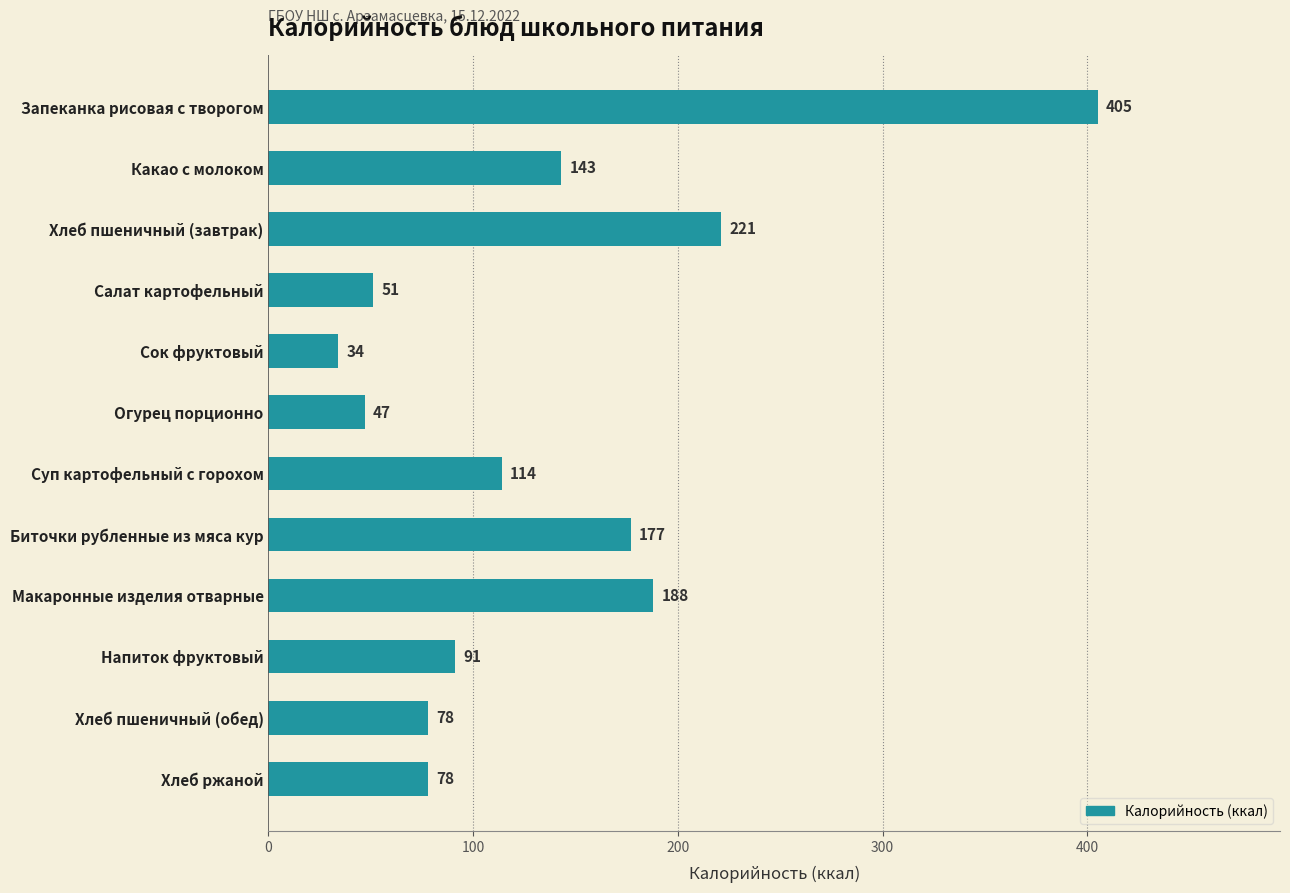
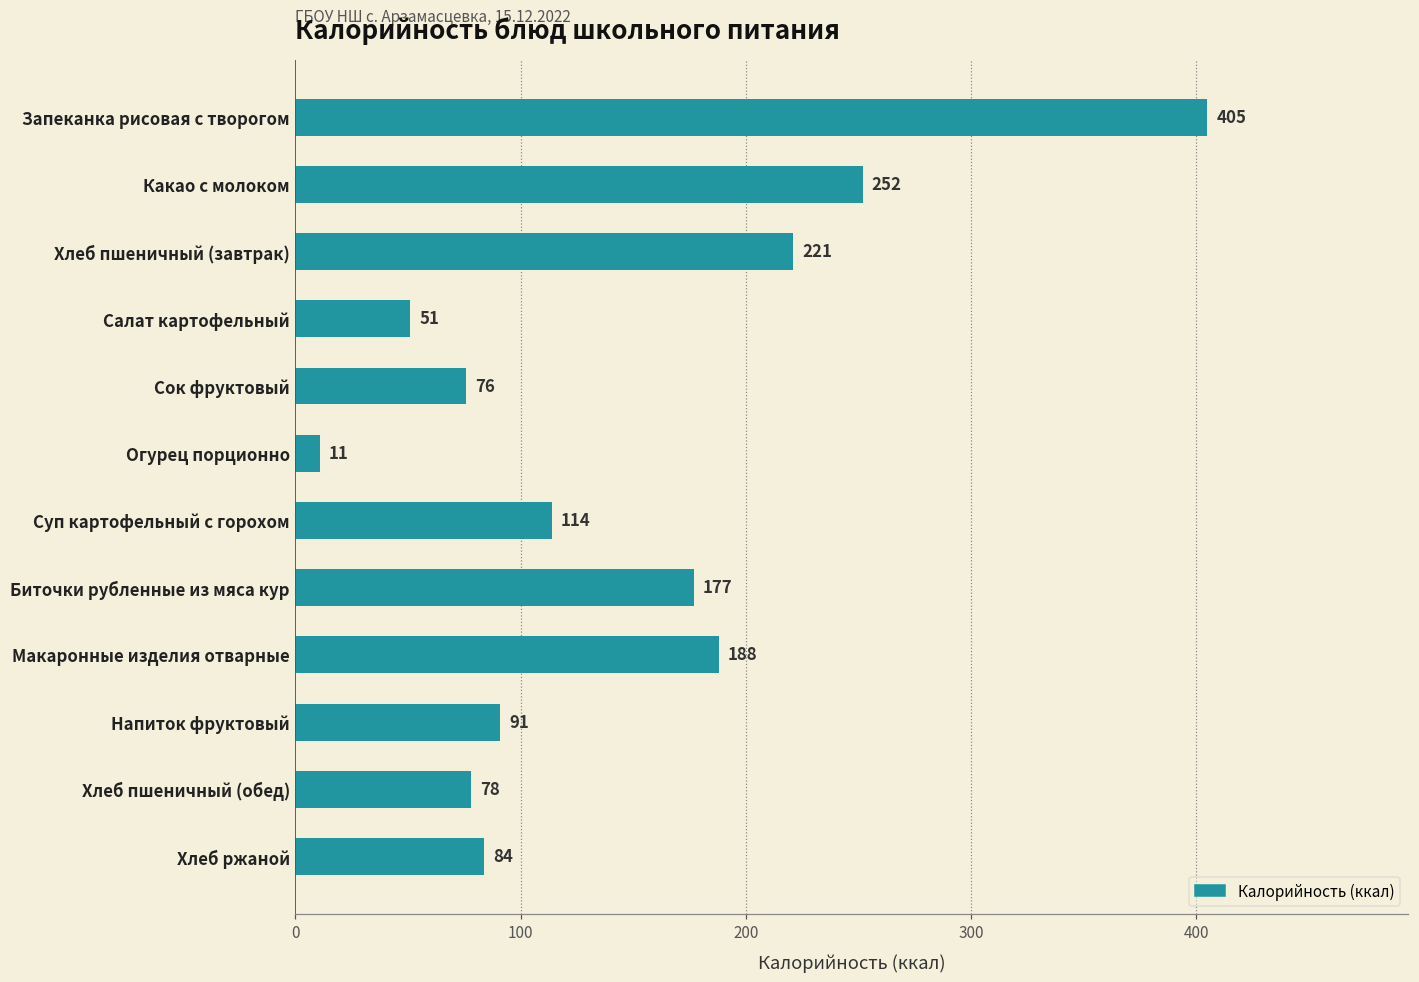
Какао с молоком: 143 -> 252
Сок фруктовый: 34 -> 76
Огурец порционно: 47 -> 11
Хлеб ржаной: 78 -> 84
